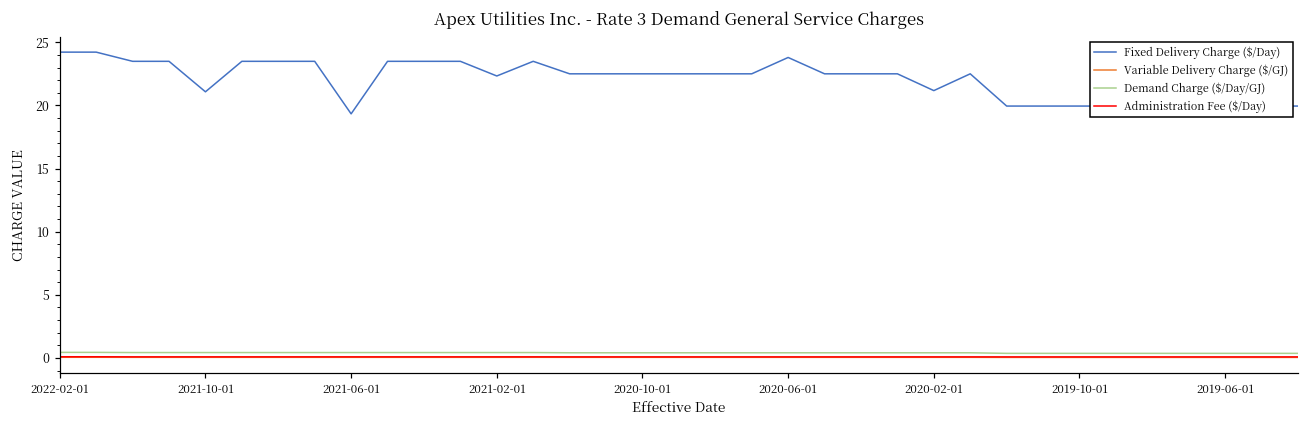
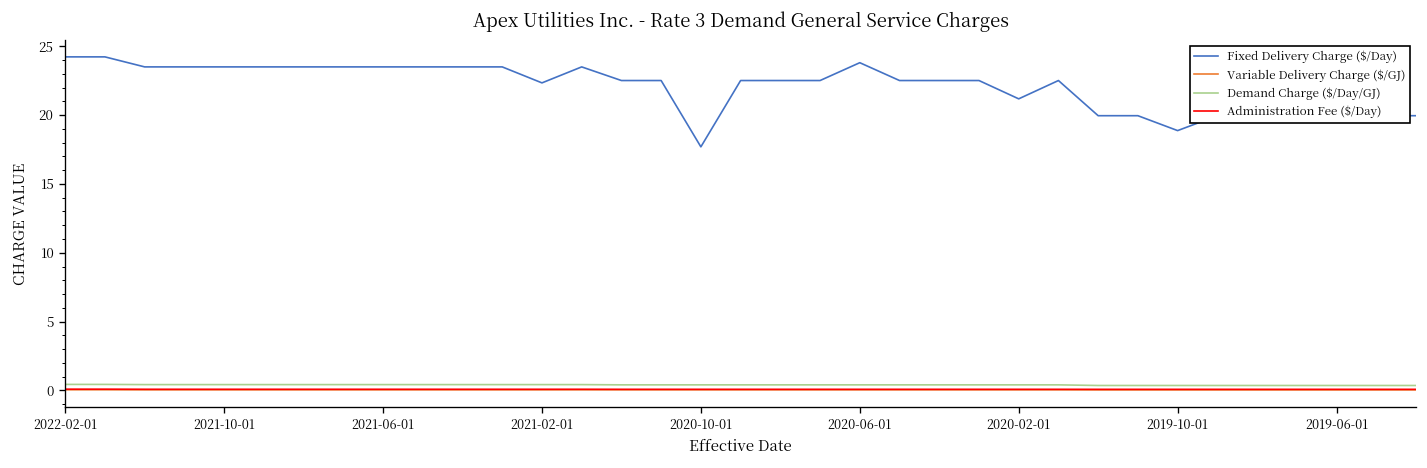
Fixed Delivery Charge ($/Day), 2021-10-01: 21.1 -> 23.5
Fixed Delivery Charge ($/Day), 2021-06-01: 19.3 -> 23.5
Fixed Delivery Charge ($/Day), 2020-10-01: 22.5 -> 17.7
Fixed Delivery Charge ($/Day), 2019-10-01: 20.0 -> 18.9
